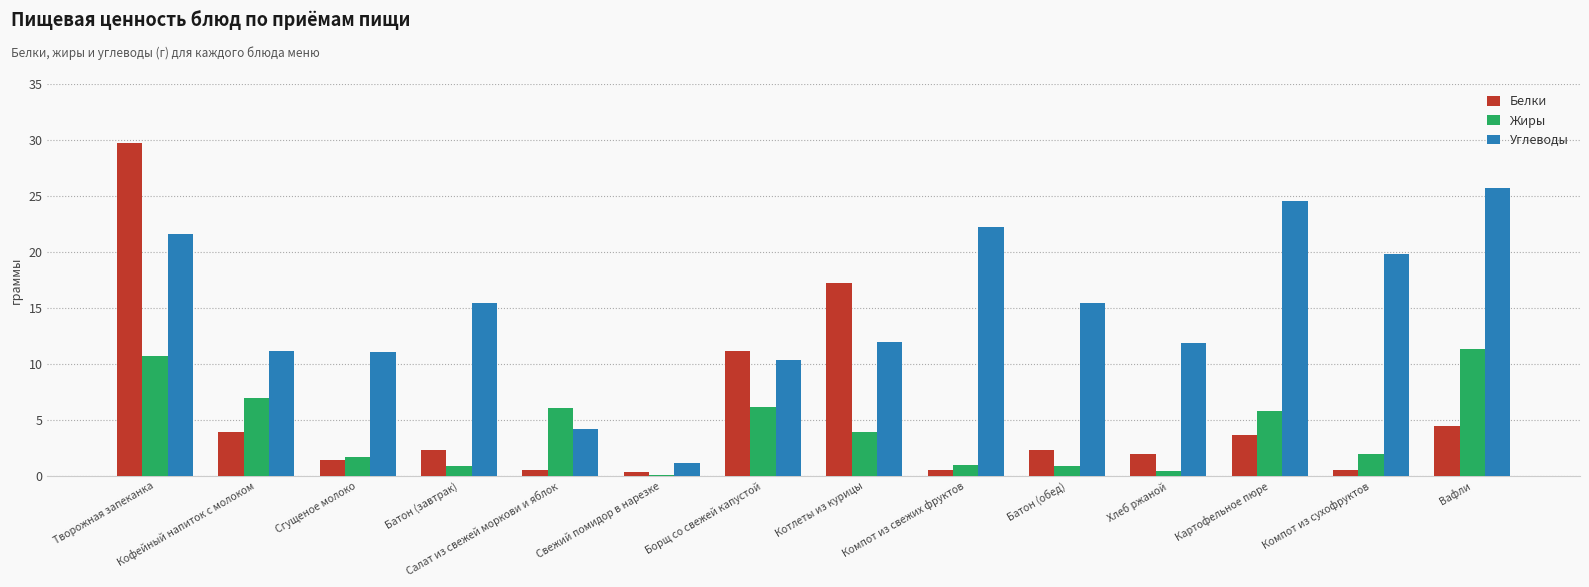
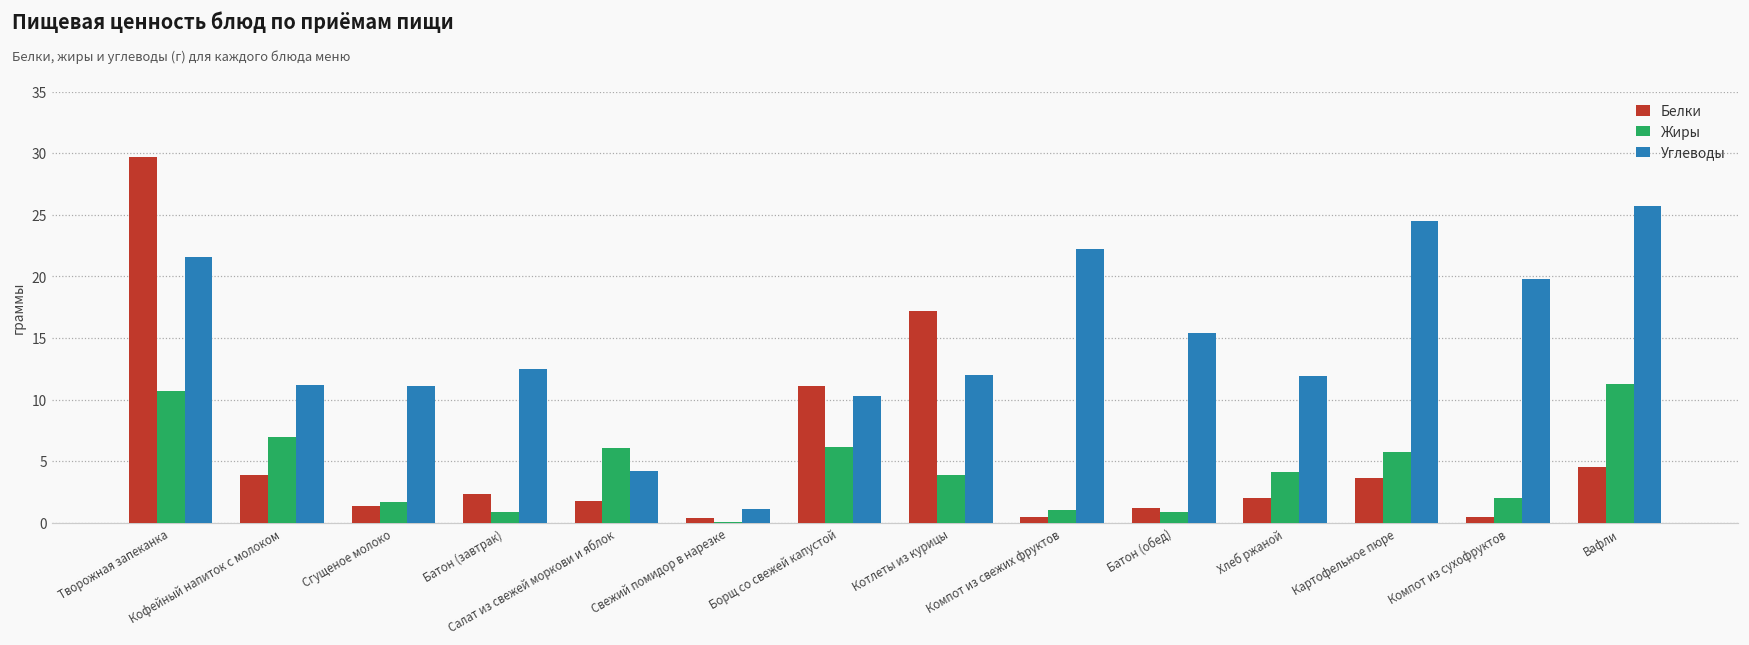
Углеводы, Батон (завтрак): 15.4 -> 12.5
Белки, Салат из свежей моркови и яблок: 0.5 -> 1.8
Белки, Батон (обед): 2.3 -> 1.2
Жиры, Хлеб ржаной: 0.4 -> 4.1
